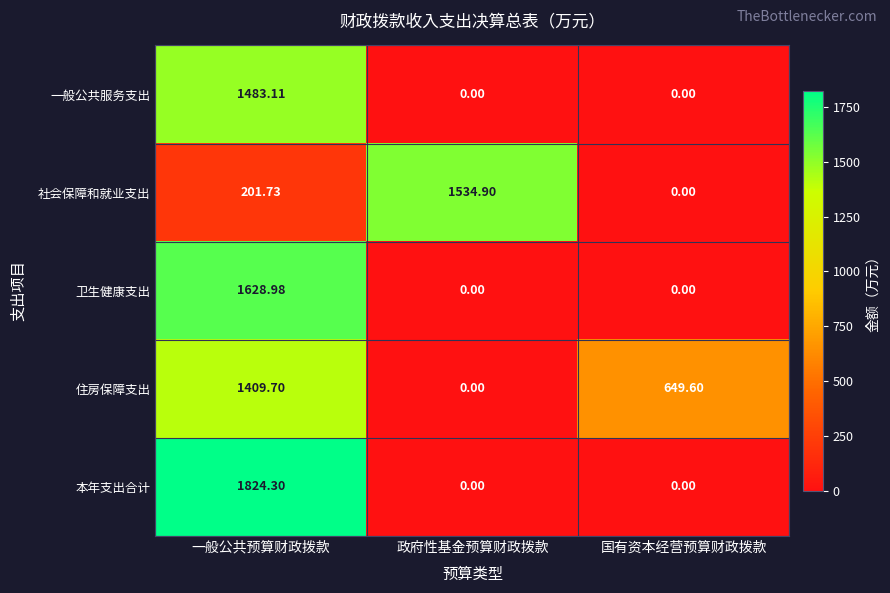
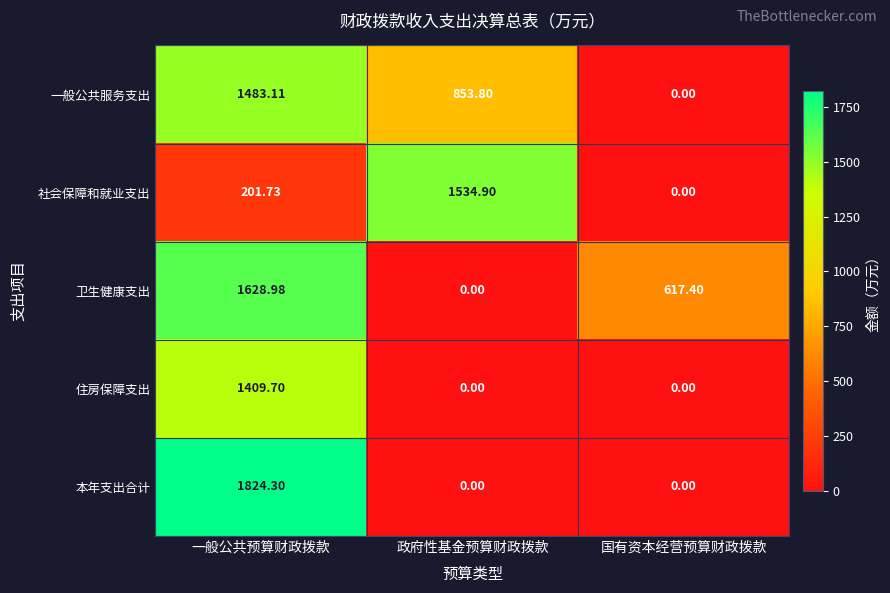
一般公共服务支出, 政府性基金预算财政拨款: 0.00 -> 853.80
卫生健康支出, 国有资本经营预算财政拨款: 0.00 -> 617.40
住房保障支出, 国有资本经营预算财政拨款: 649.60 -> 0.00
